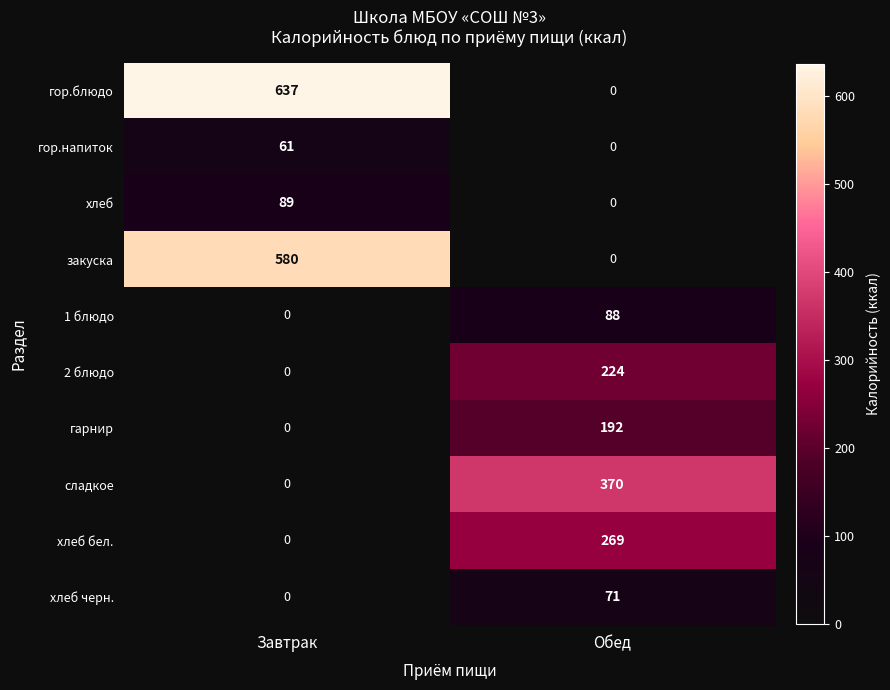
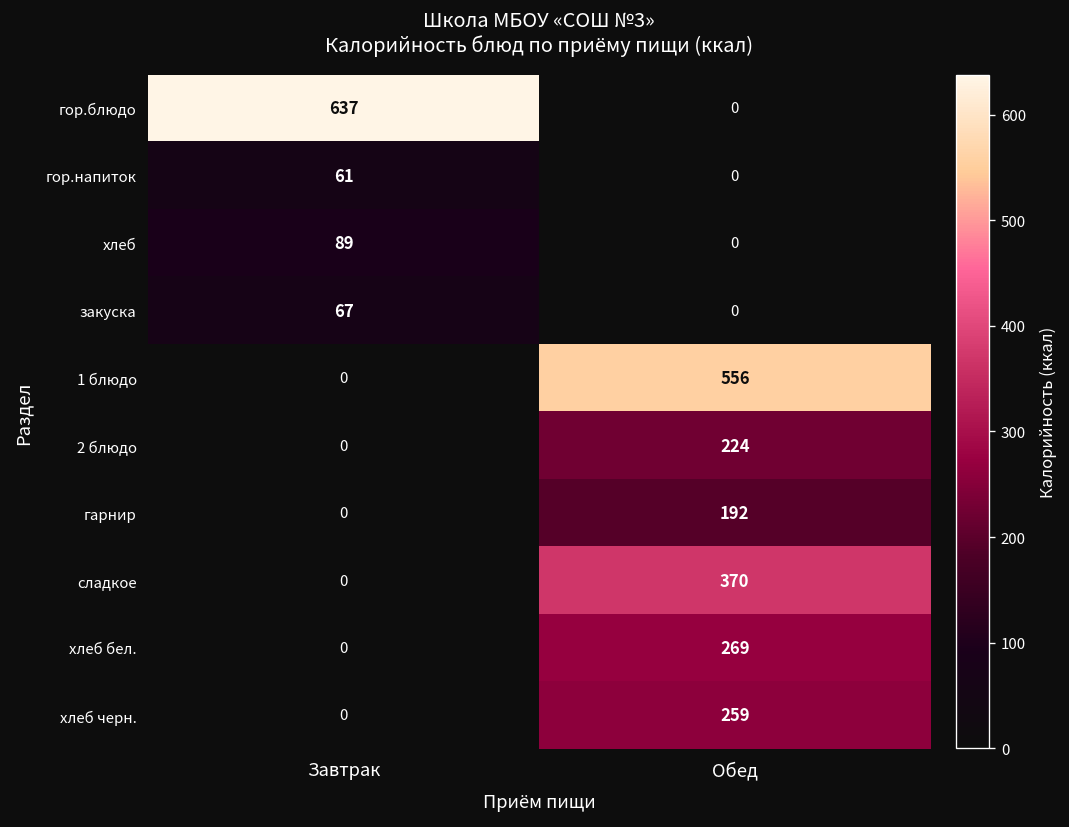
закуска, Завтрак: 580 -> 67
1 блюдо, Обед: 88 -> 556
хлеб черн., Обед: 71 -> 259
